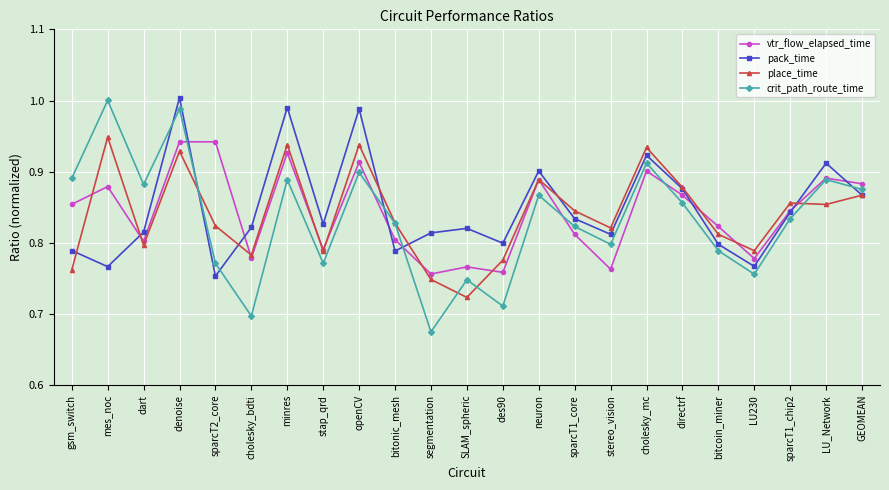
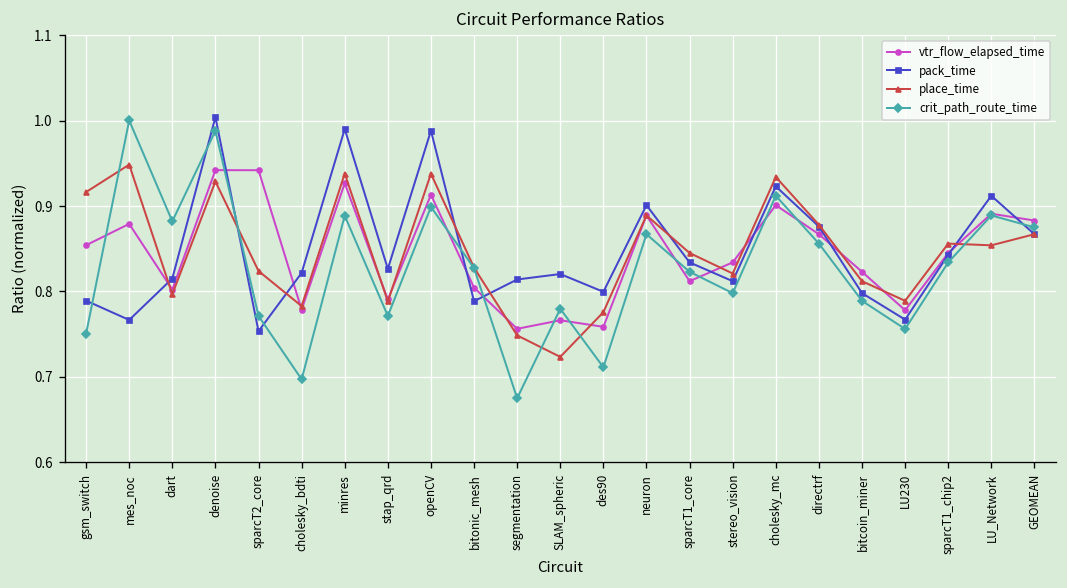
place_time, gsm_switch: 0.76 -> 0.92
crit_path_route_time, gsm_switch: 0.89 -> 0.75
crit_path_route_time, SLAM_spheric: 0.75 -> 0.78
vtr_flow_elapsed_time, stereo_vision: 0.76 -> 0.83
